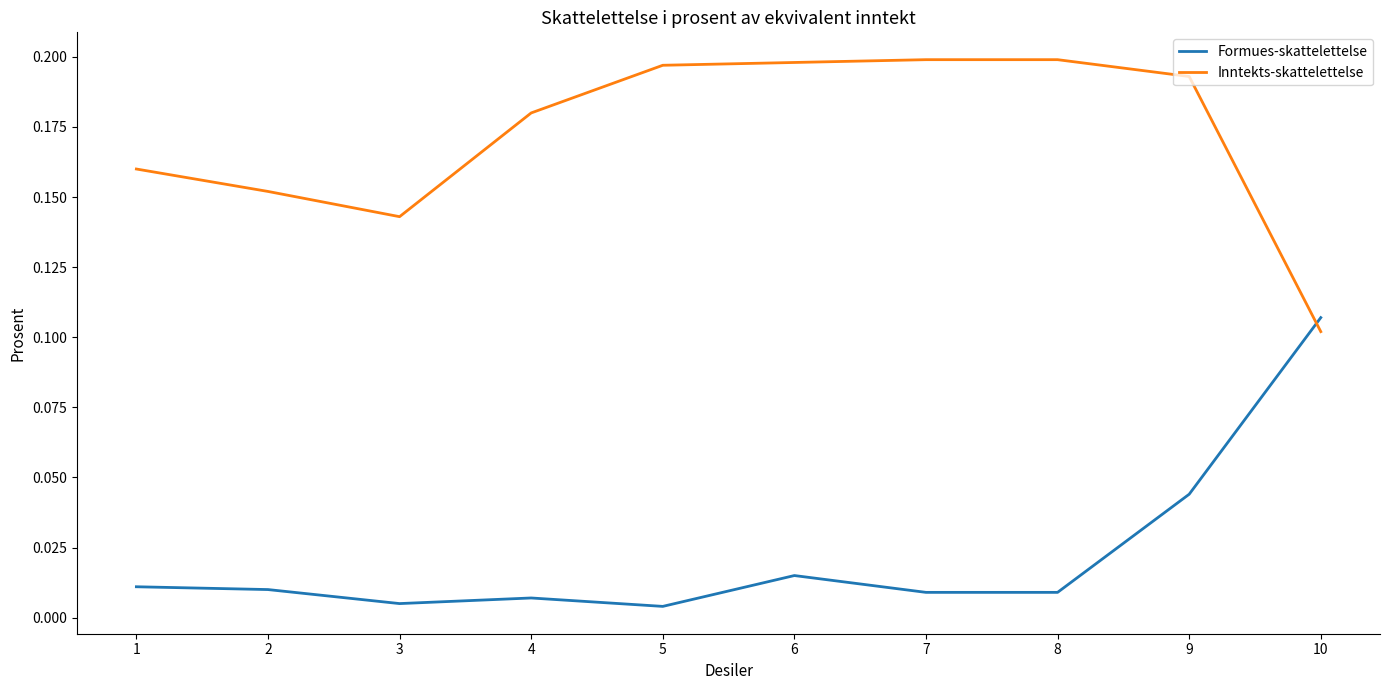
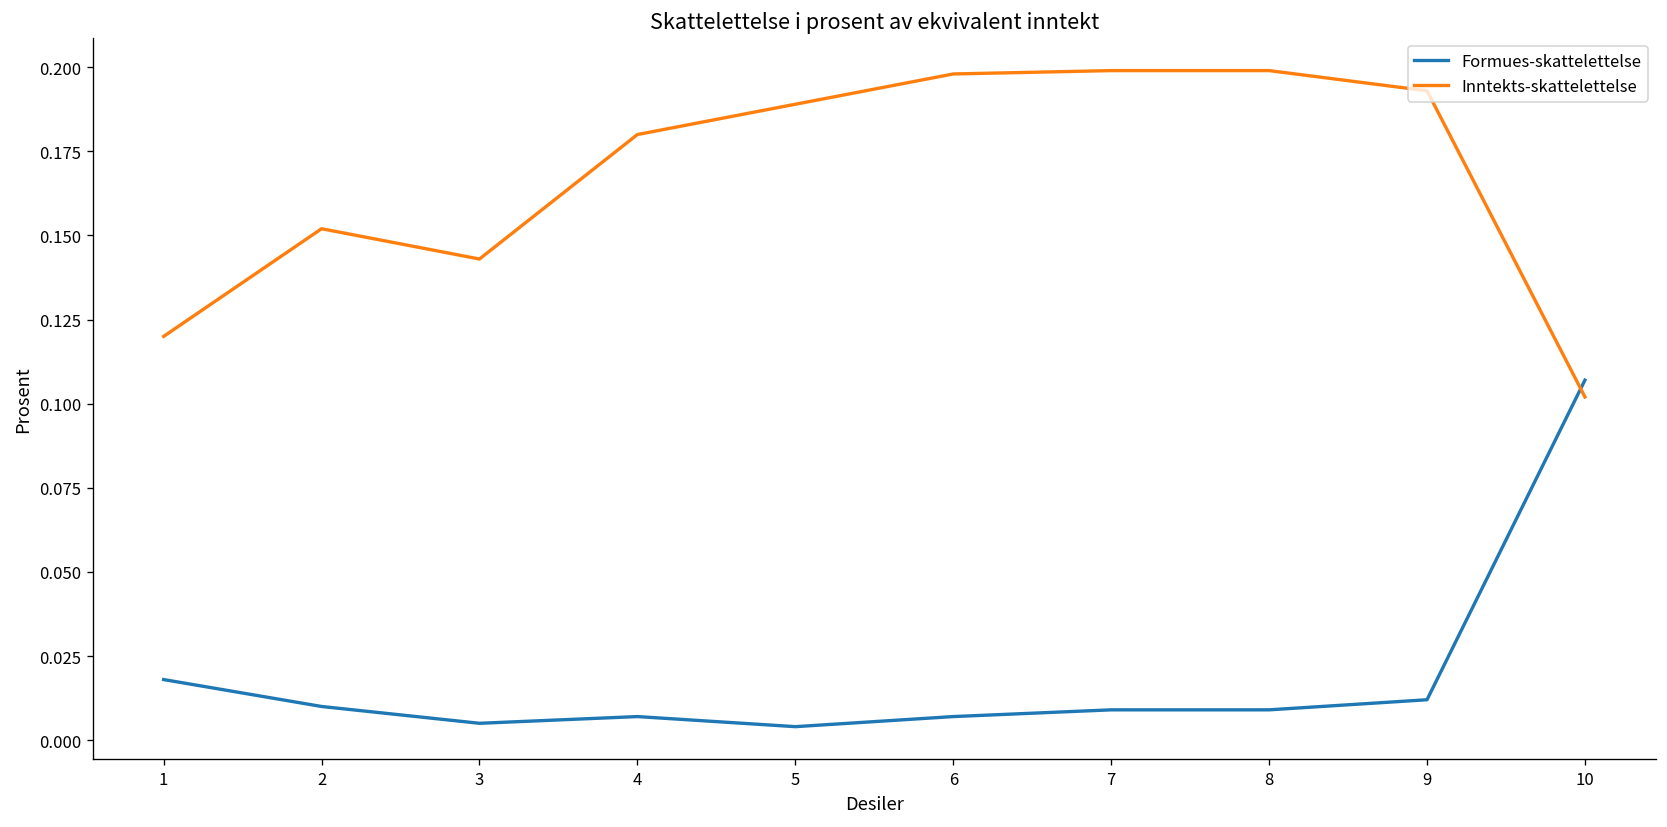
Formues-skattelettelse, 1: 0.011 -> 0.018
Inntekts-skattelettelse, 1: 0.16 -> 0.12
Inntekts-skattelettelse, 5: 0.197 -> 0.189
Formues-skattelettelse, 6: 0.015 -> 0.007
Formues-skattelettelse, 9: 0.044 -> 0.012
